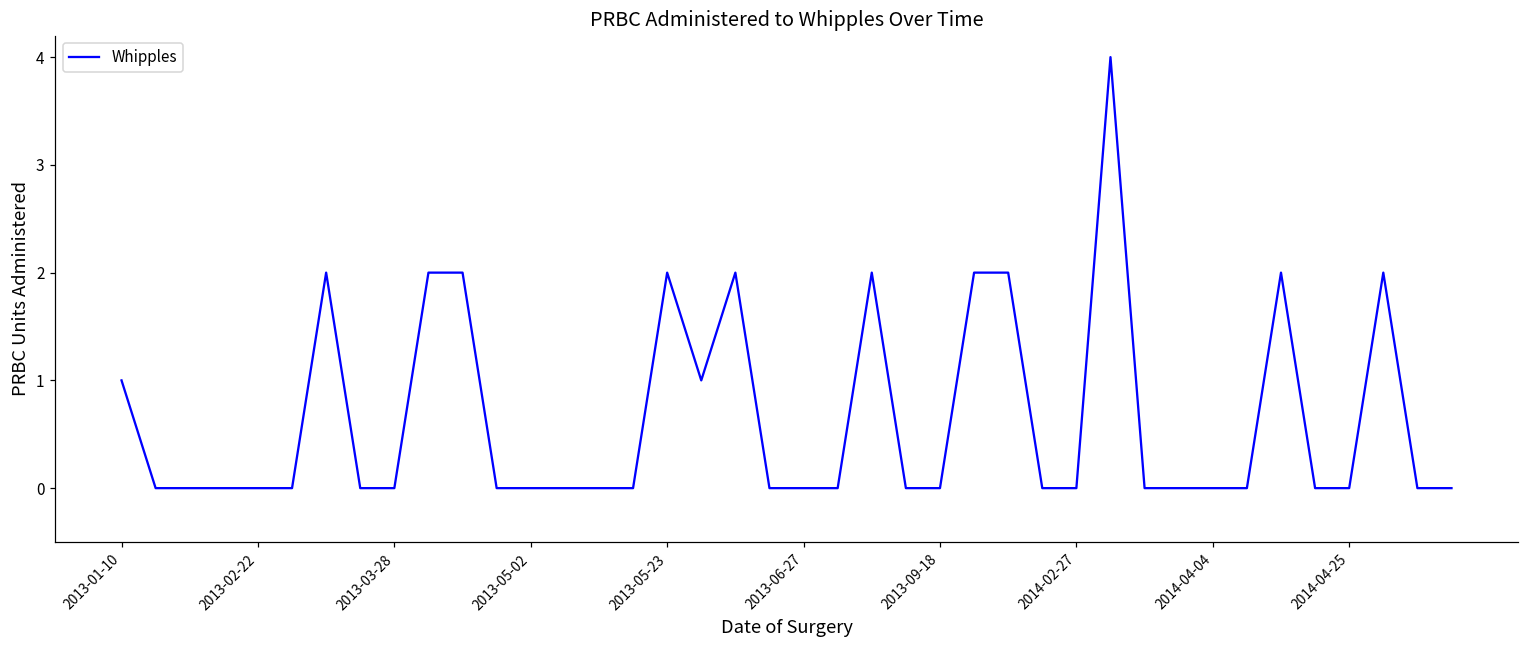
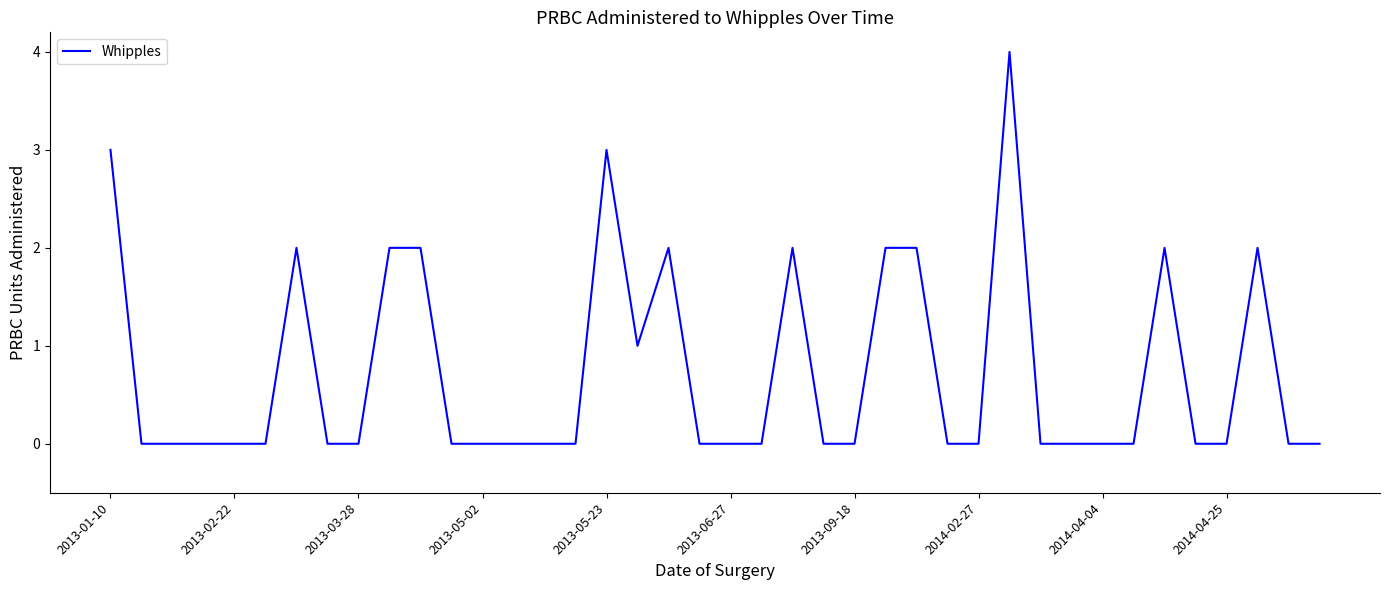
2013-01-10: 1 -> 3
2013-05-23: 2 -> 3
